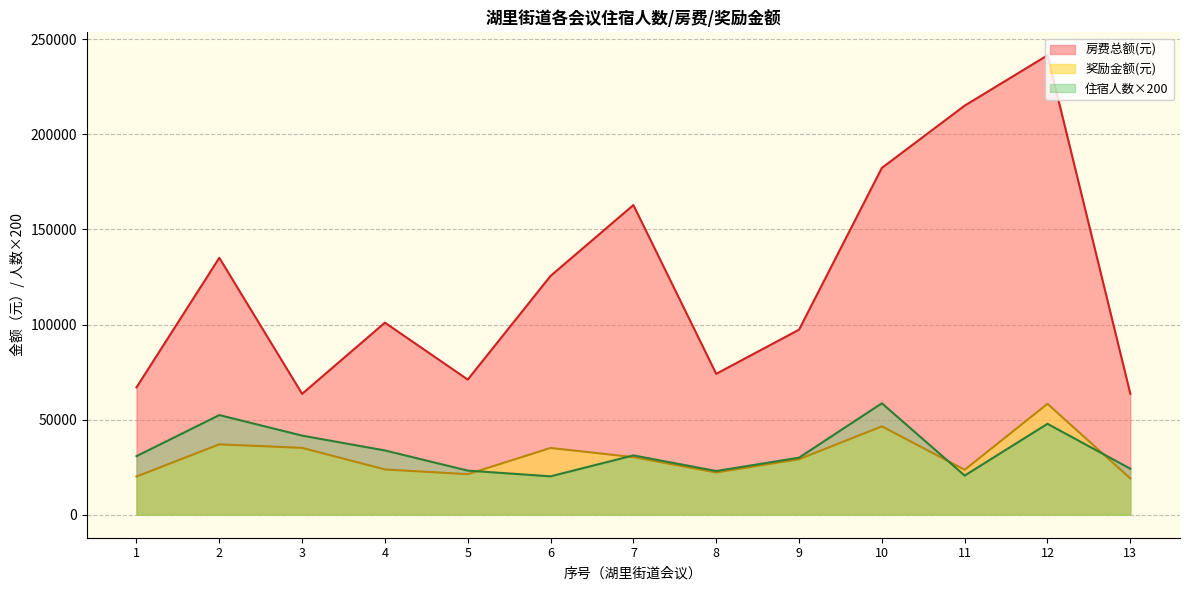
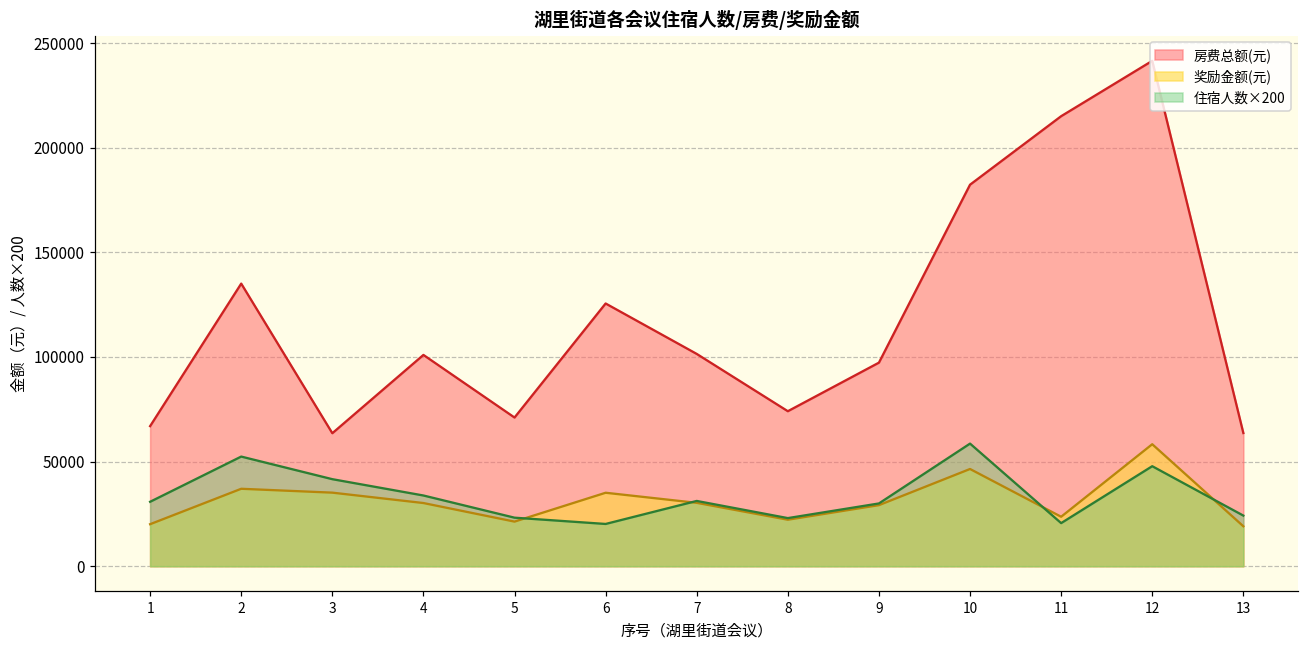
奖励金额(元), 4: 24000 -> 30000
房费总额(元), 7: 163000 -> 101000
